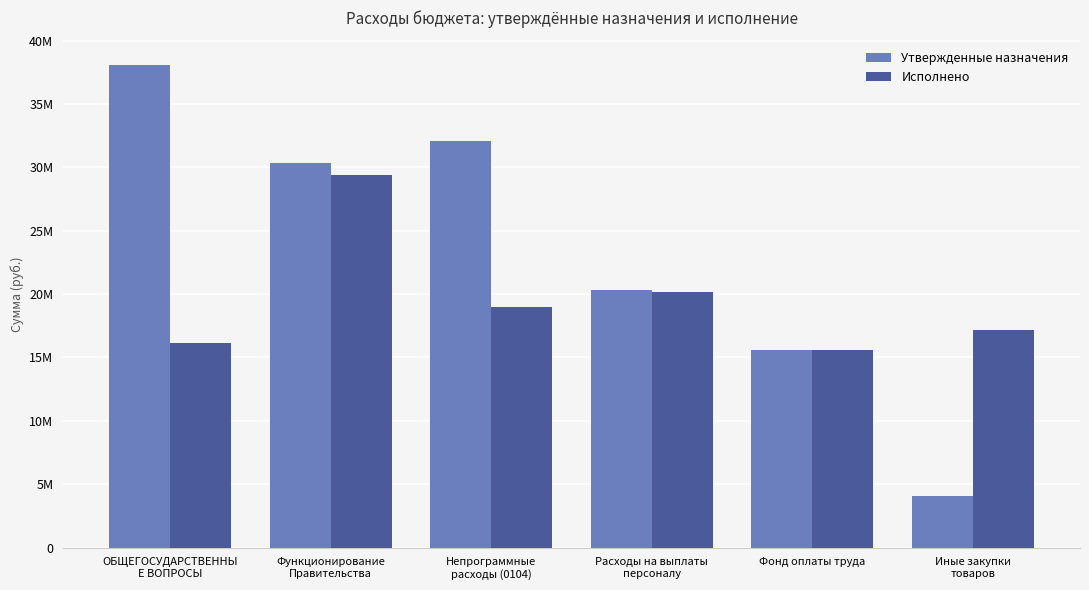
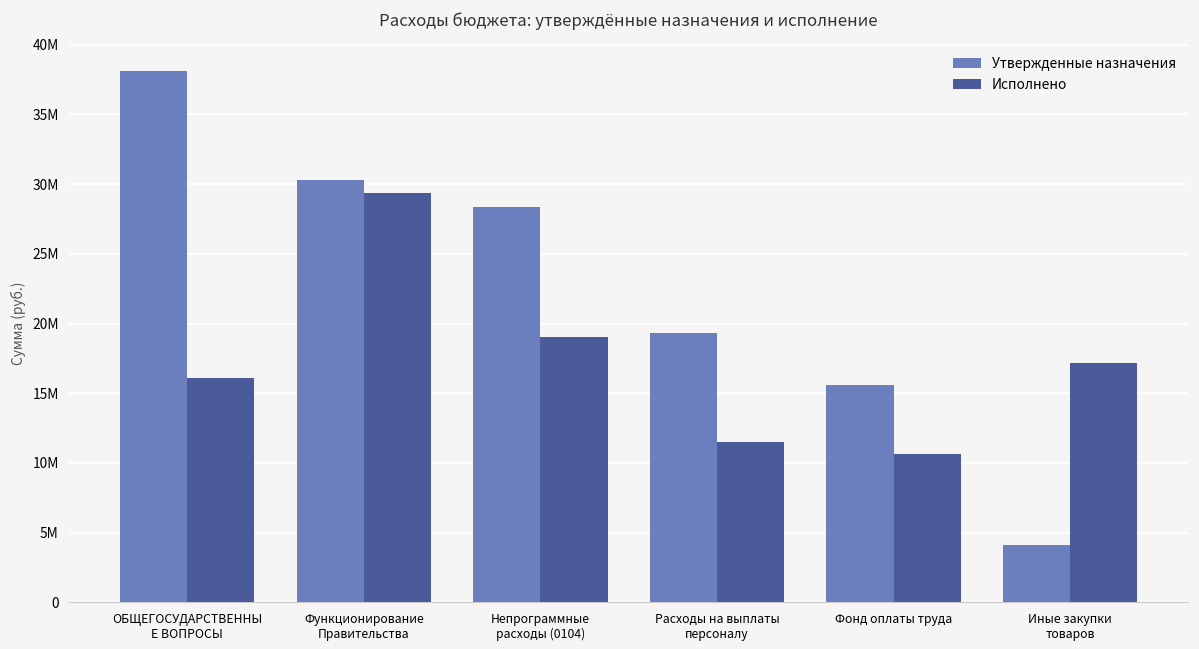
Утвержденные назначения, Непрограммные расходы (0104): 32.1М -> 28.4М
Утвержденные назначения, Расходы на выплаты персоналу: 20.3М -> 19.3М
Исполнено, Расходы на выплаты персоналу: 20.2М -> 11.5М
Исполнено, Фонд оплаты труда: 15.6М -> 10.7М
